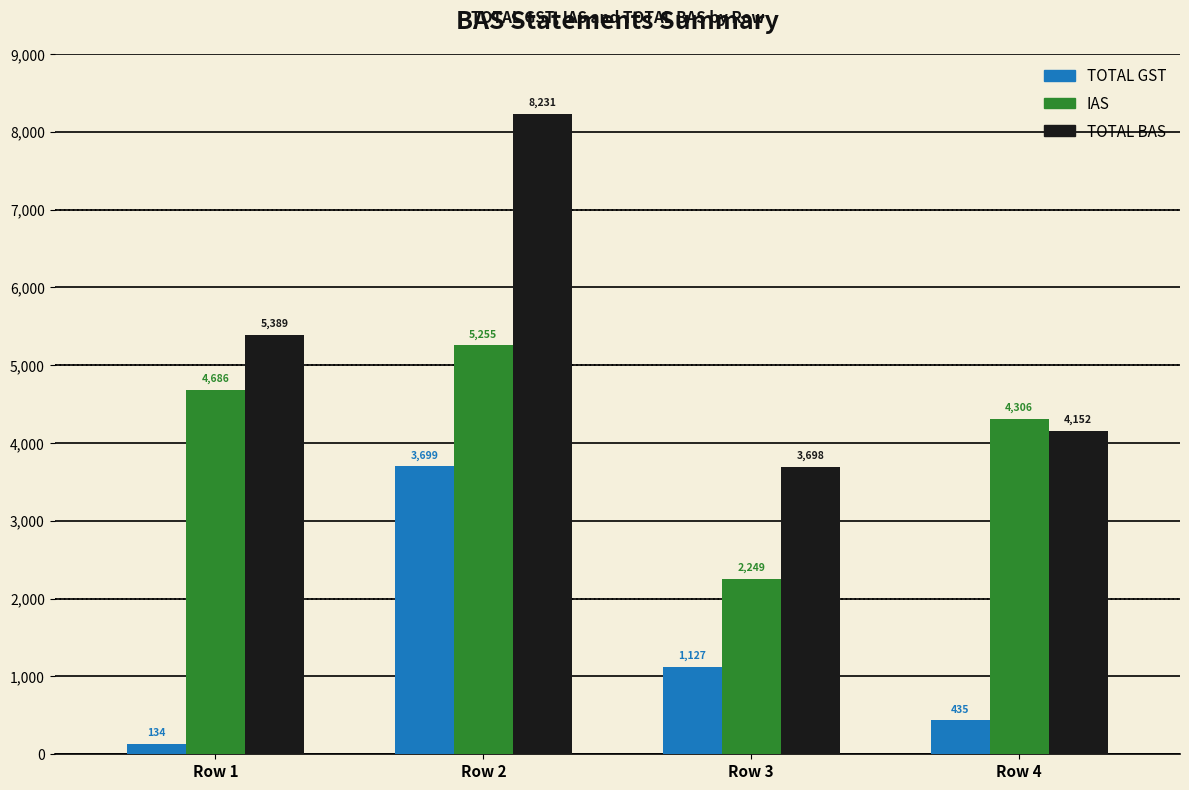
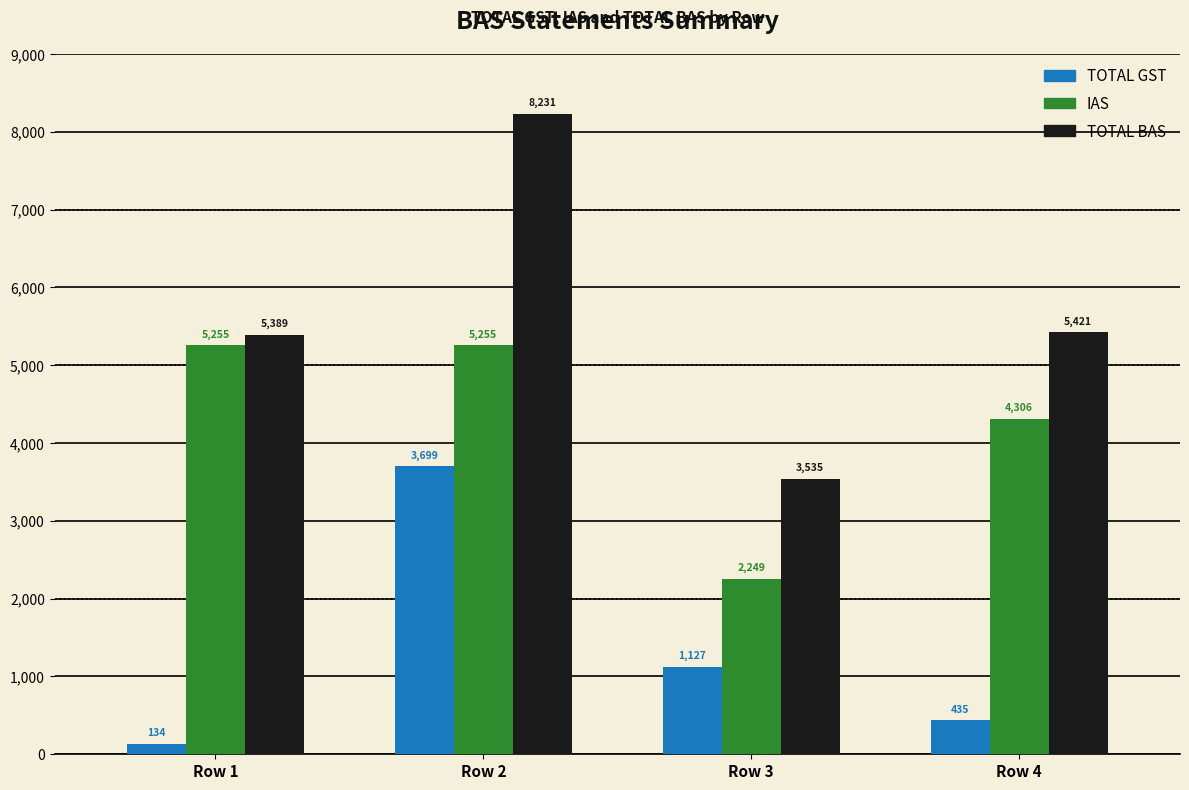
IAS, Row 1: 4,686 -> 5,255
TOTAL BAS, Row 3: 3,698 -> 3,535
TOTAL BAS, Row 4: 4,152 -> 5,421
